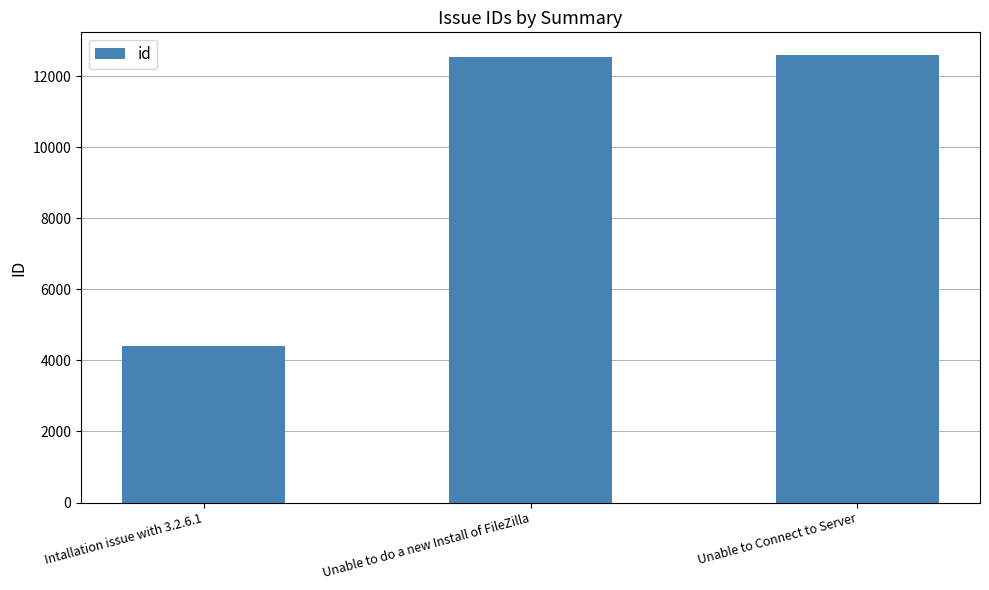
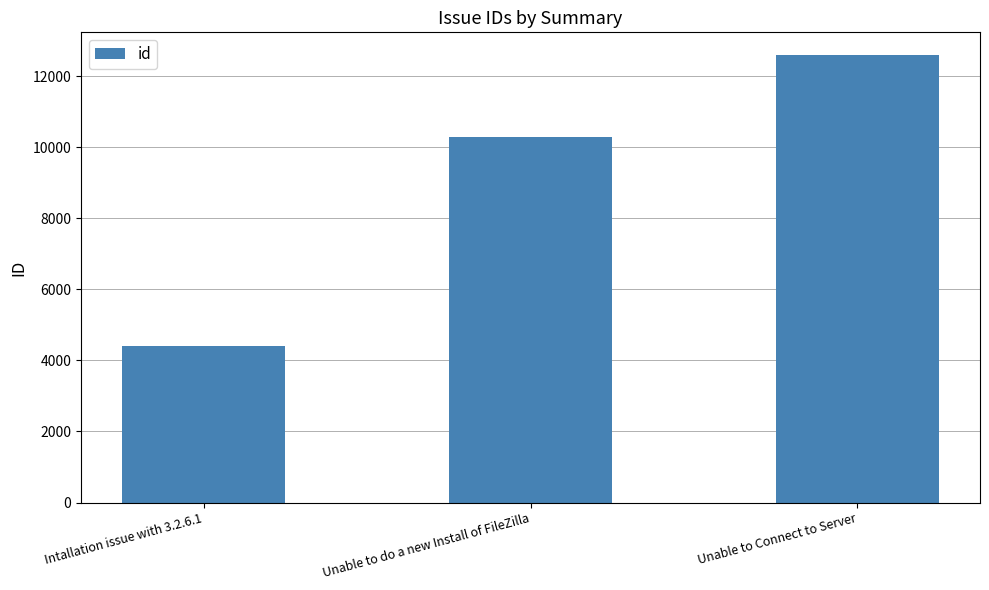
Unable to do a new Install of FileZilla: 12600 -> 10300
